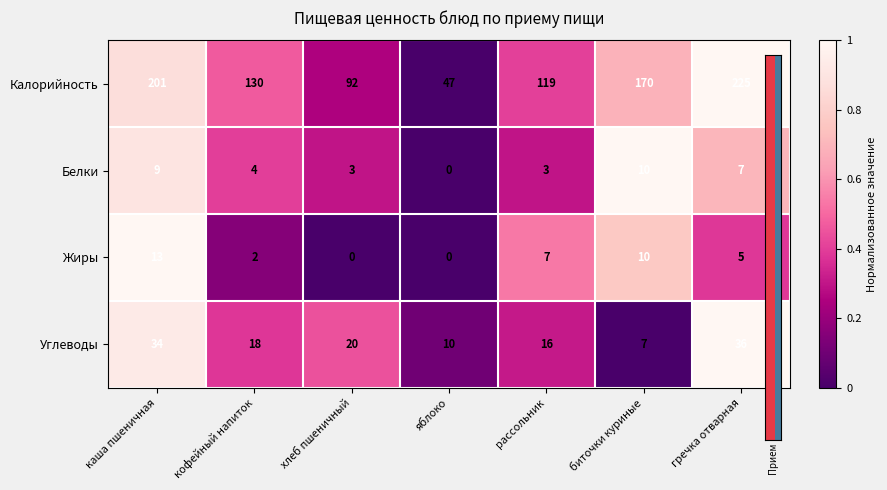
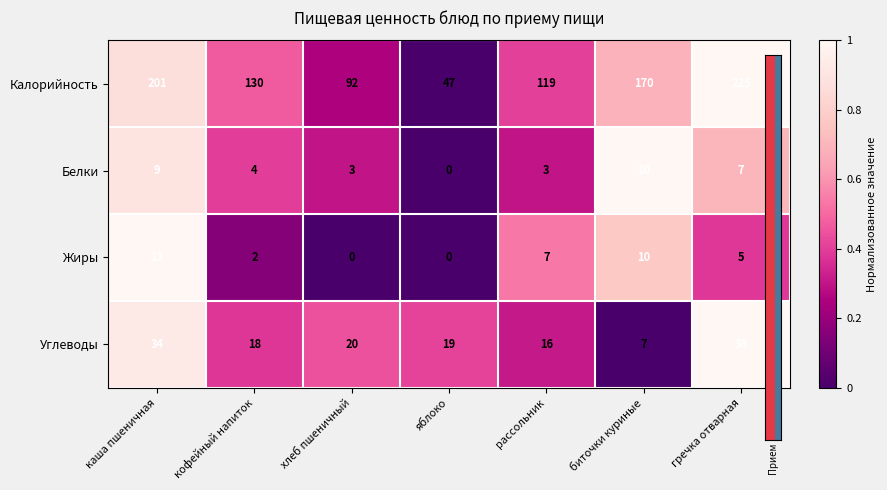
Пищевая ценность блюд по приему пищи, Углеводы, яблоко: 10 -> 19
